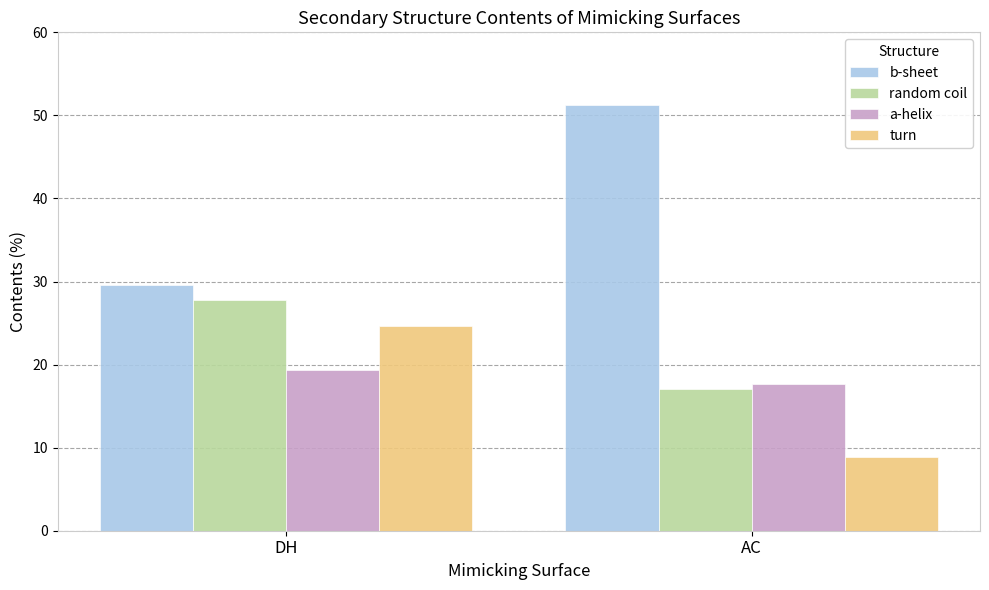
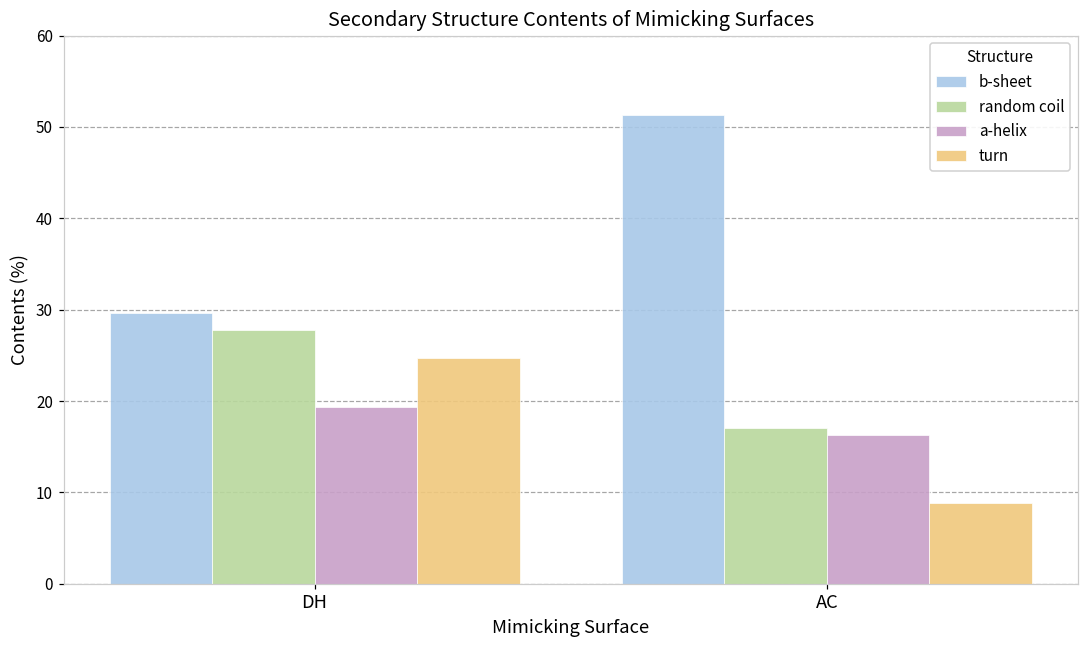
a-helix, AC: 18 -> 16
